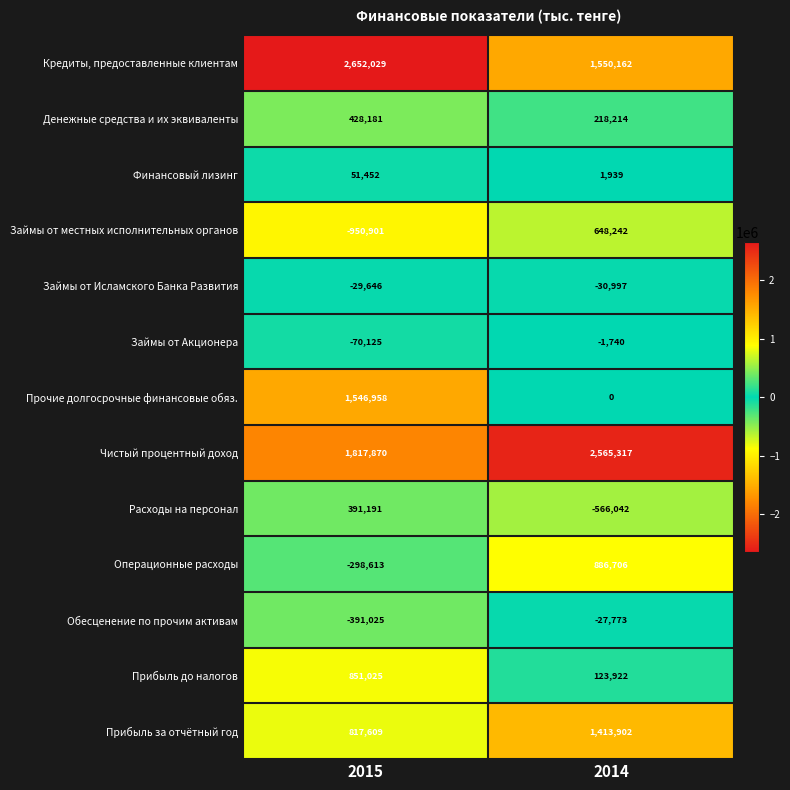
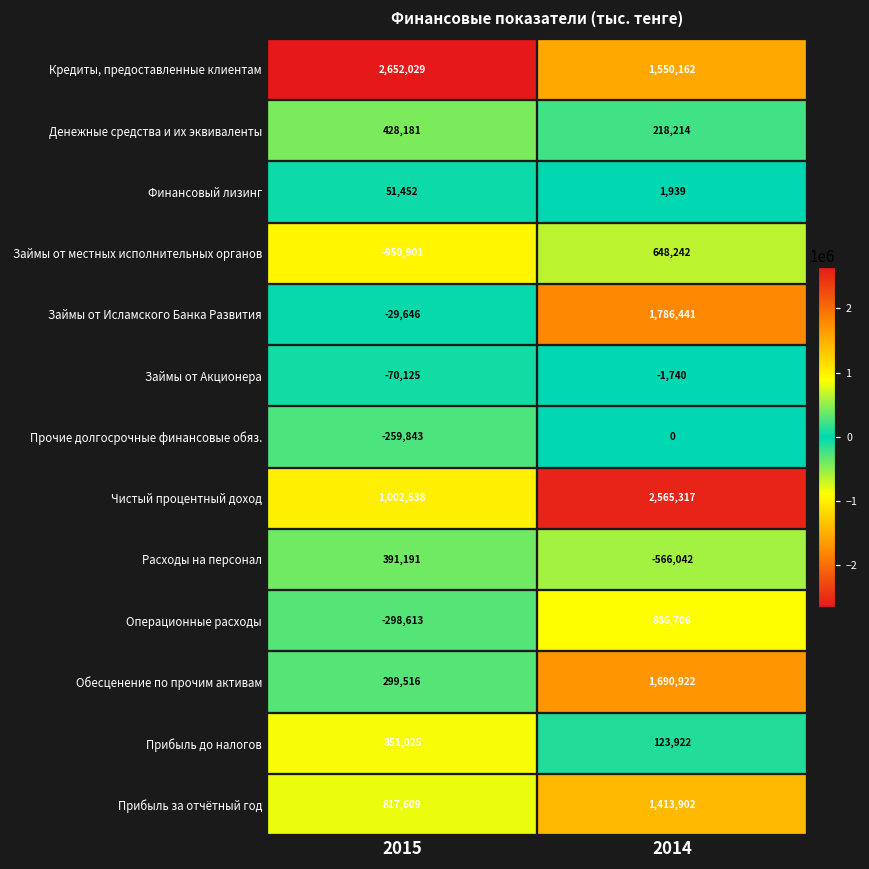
Займы от Исламского Банка Развития, 2014: -30,997 -> 1,786,441
Прочие долгосрочные финансовые обяз., 2015: 1,546,958 -> -259,843
Чистый процентный доход, 2015: 1,817,870 -> 1,002,538
Обесценение по прочим активам, 2015: -391,025 -> 299,516
Обесценение по прочим активам, 2014: -27,773 -> 1,690,922
